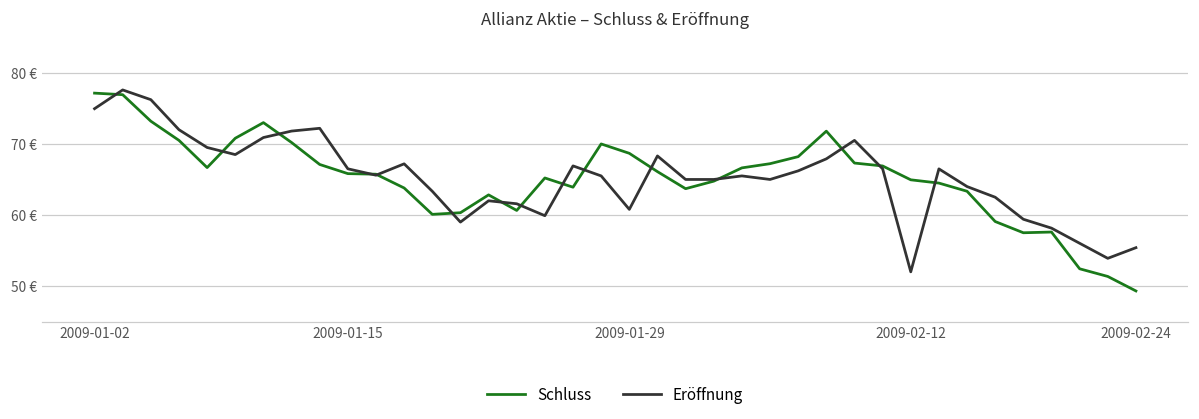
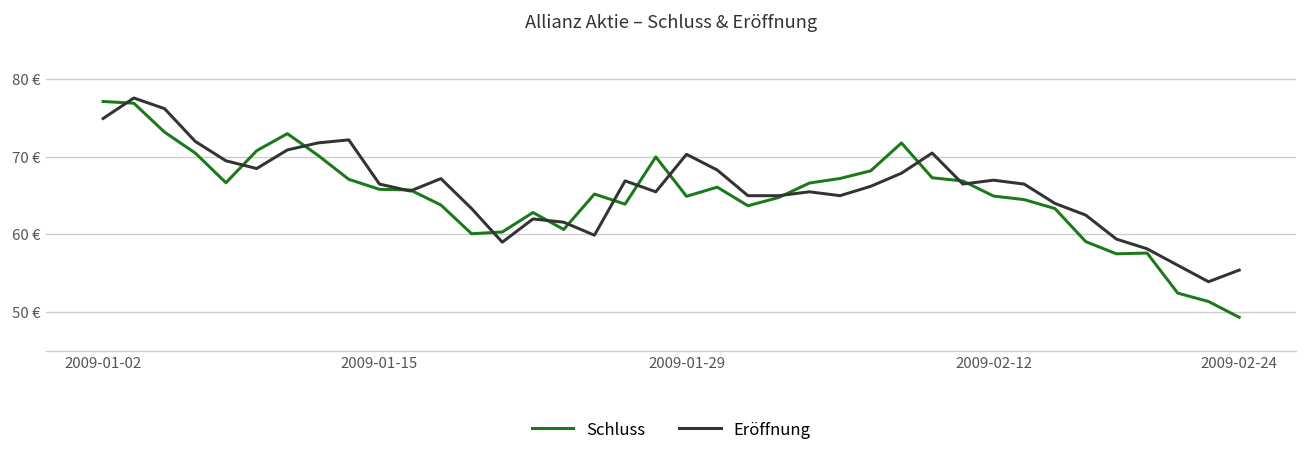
Schluss, 2009-01-29: 69 € -> 65 €
Eröffnung, 2009-01-29: 61 € -> 70 €
Eröffnung, 2009-02-12: 52 € -> 67 €
